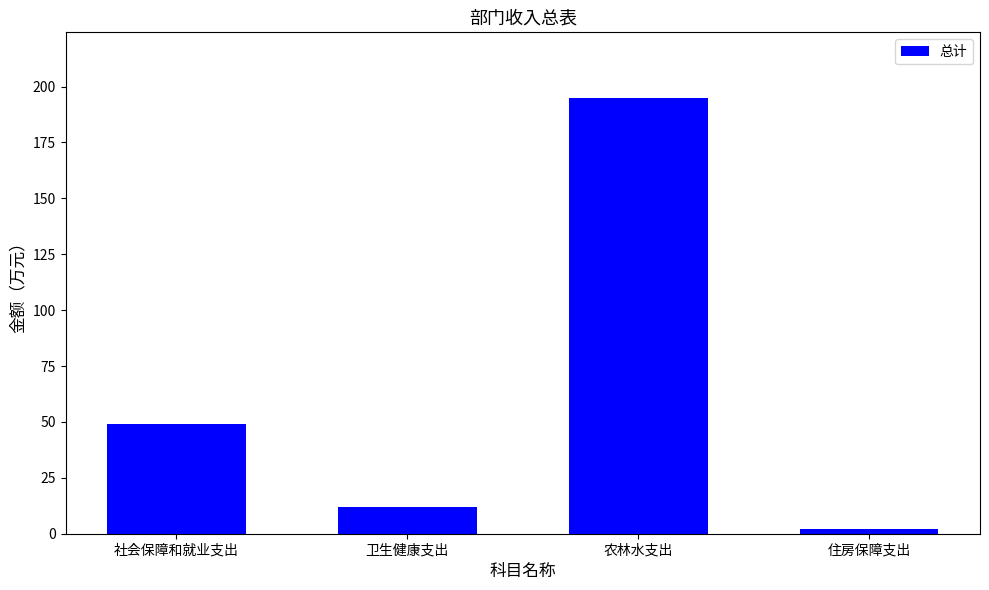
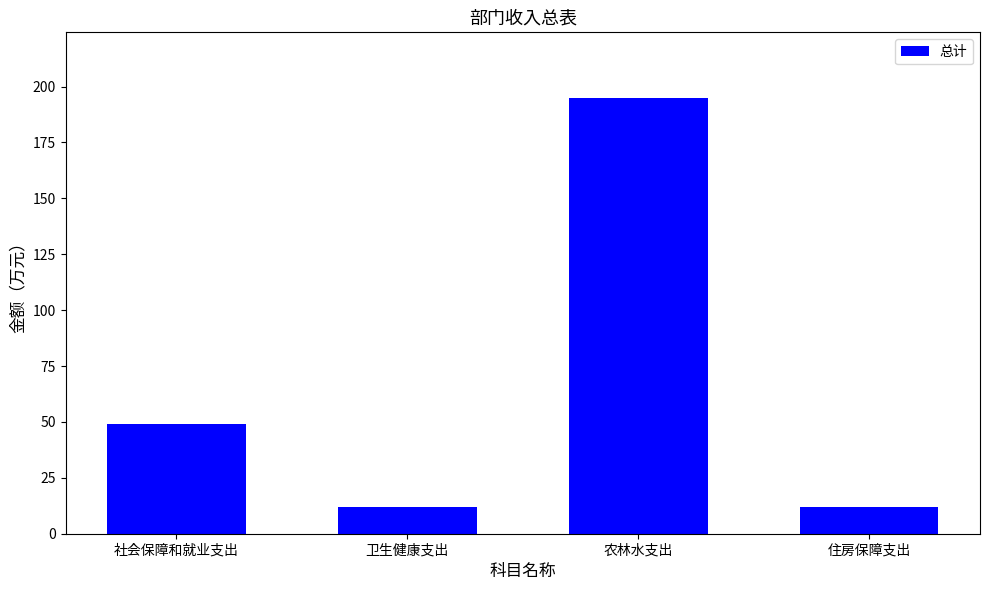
住房保障支出: 2 -> 12
